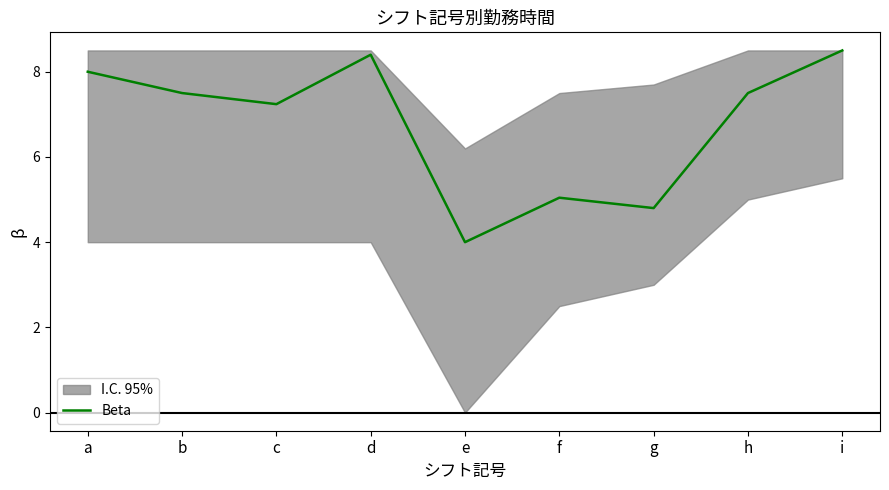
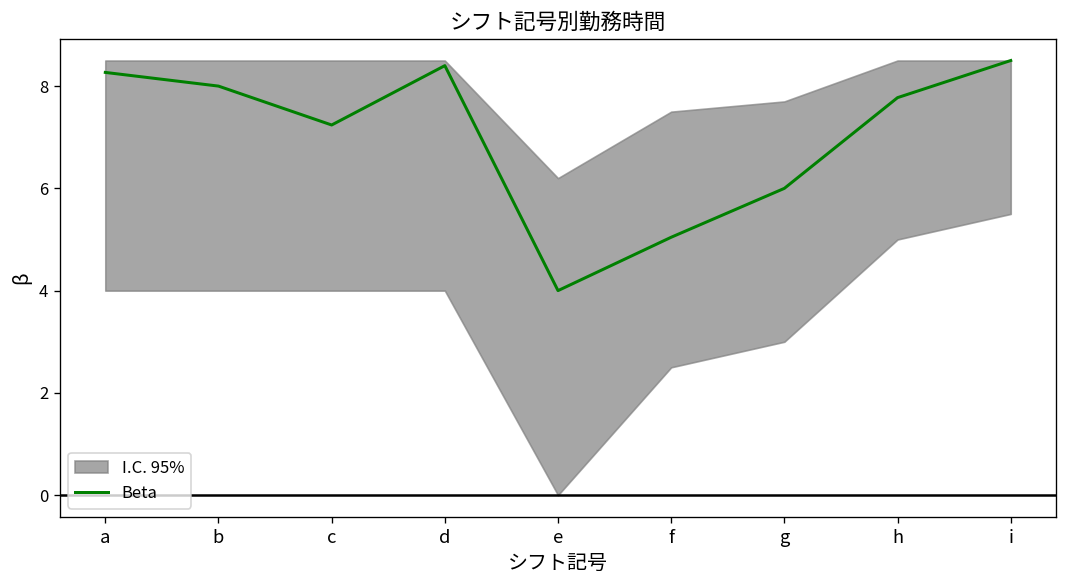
Beta, a: 8.0 -> 8.3
Beta, b: 7.5 -> 8.0
Beta, g: 4.8 -> 6.0
Beta, h: 7.5 -> 7.8
